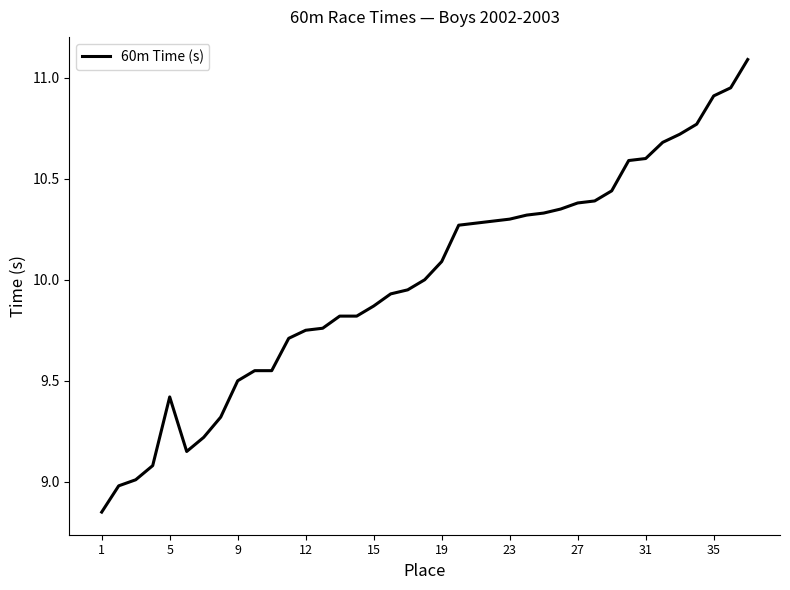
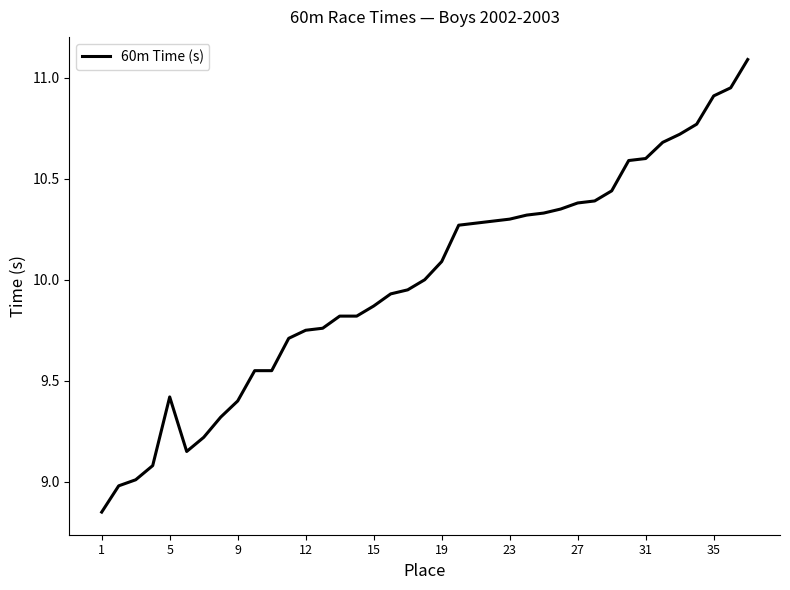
9: 9.5 -> 9.4
